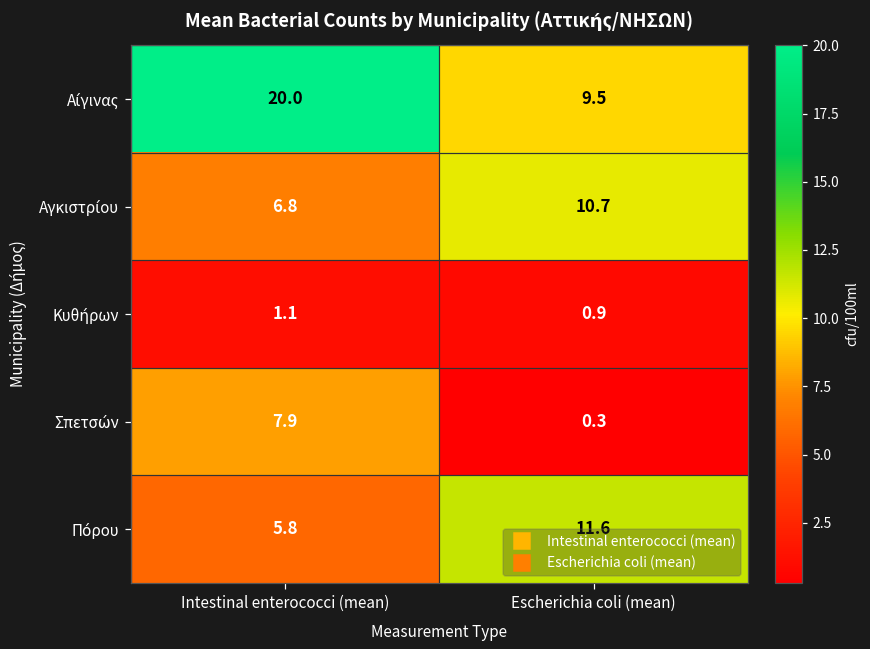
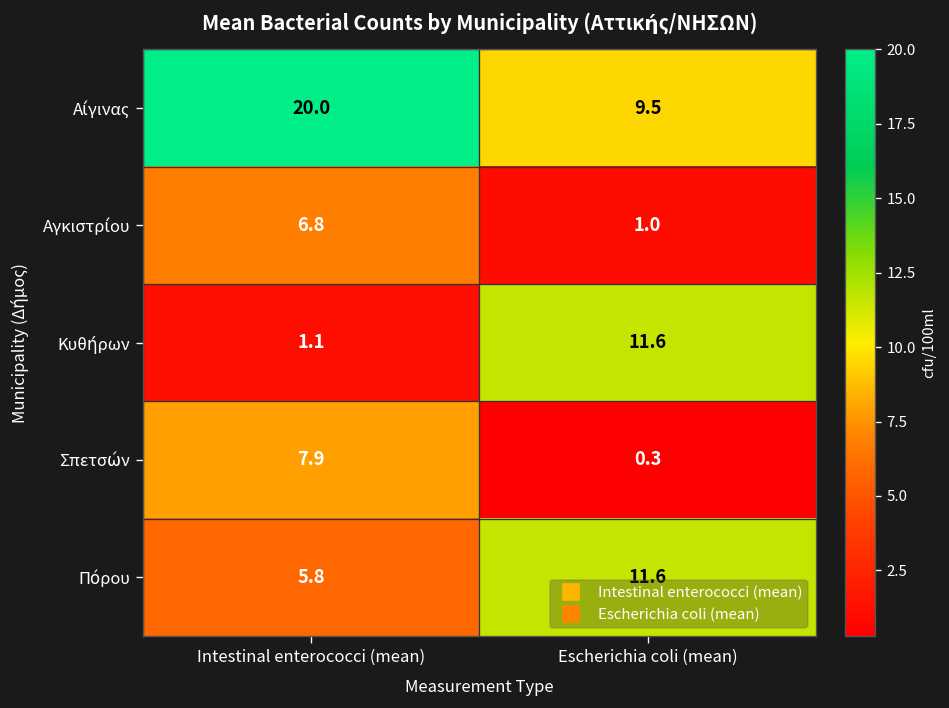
Αγκιστρίου, Escherichia coli (mean): 10.7 -> 1.0
Κυθήρων, Escherichia coli (mean): 0.9 -> 11.6
